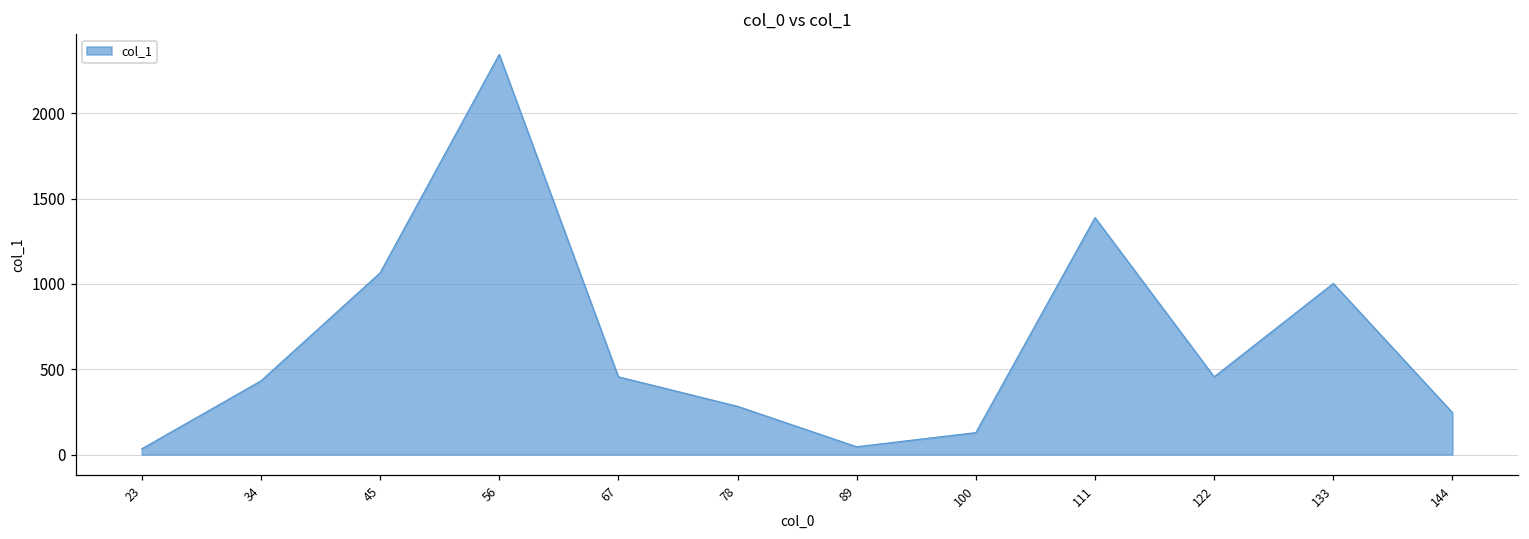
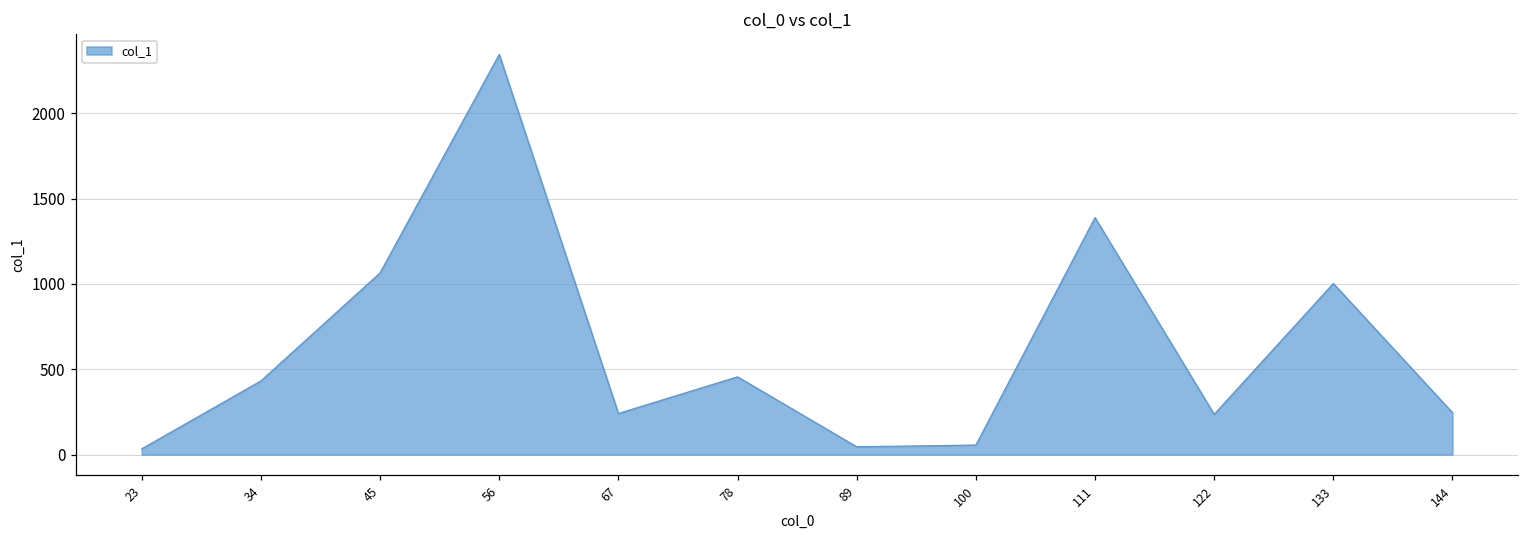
67: 460 -> 240
78: 280 -> 460
100: 130 -> 60
122: 460 -> 240
